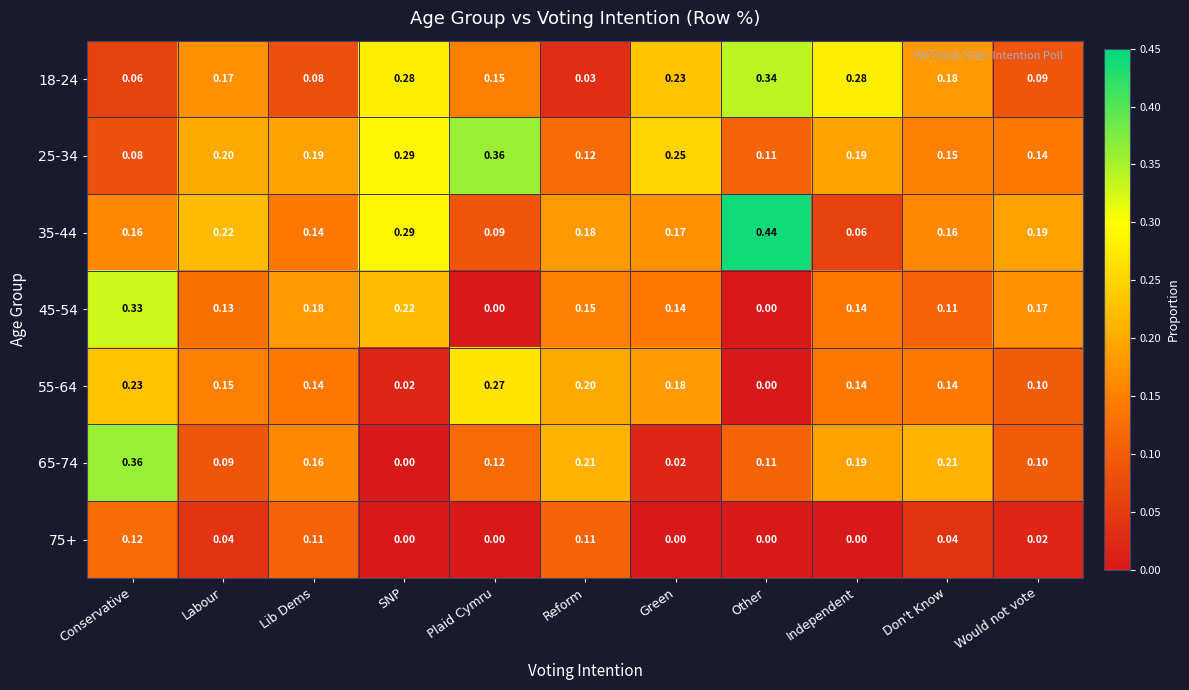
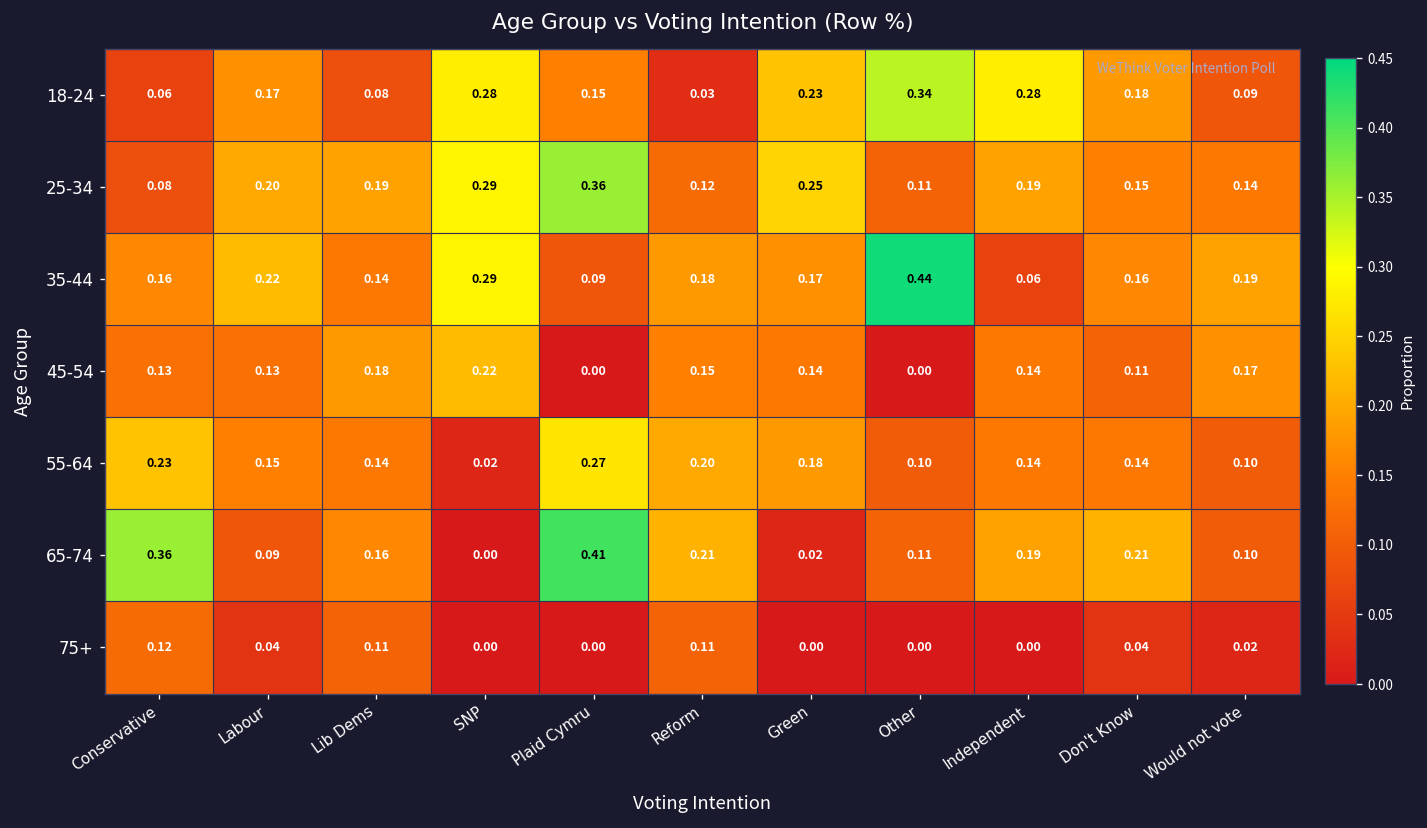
45-54, Conservative: 0.33 -> 0.13
55-64, Other: 0.00 -> 0.10
65-74, Plaid Cymru: 0.12 -> 0.41
